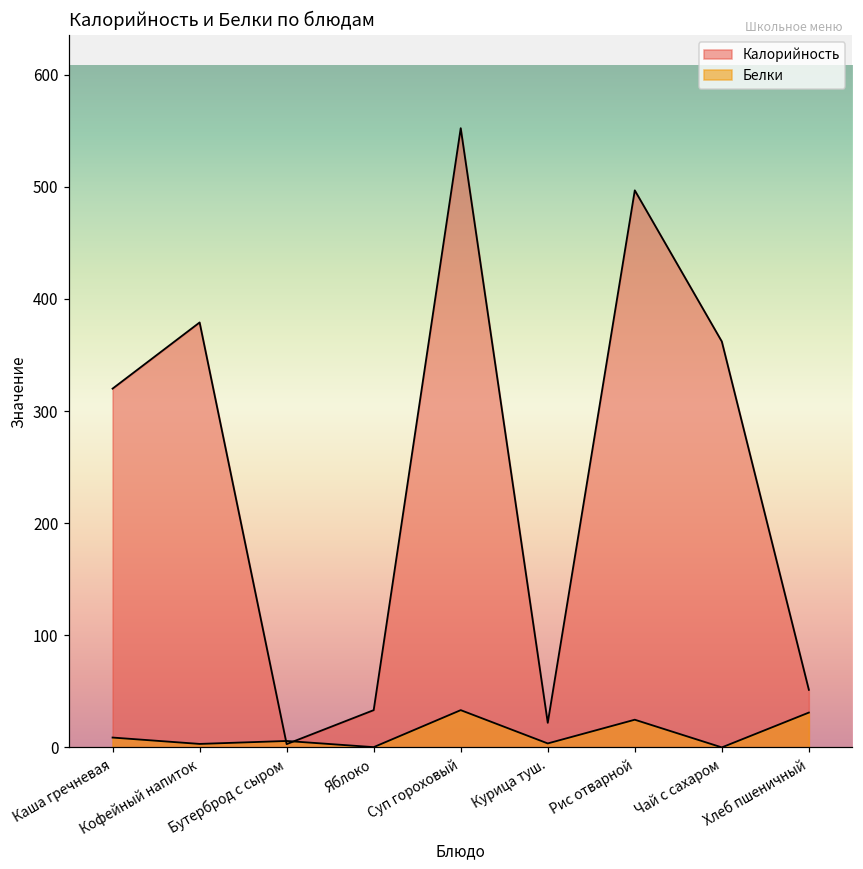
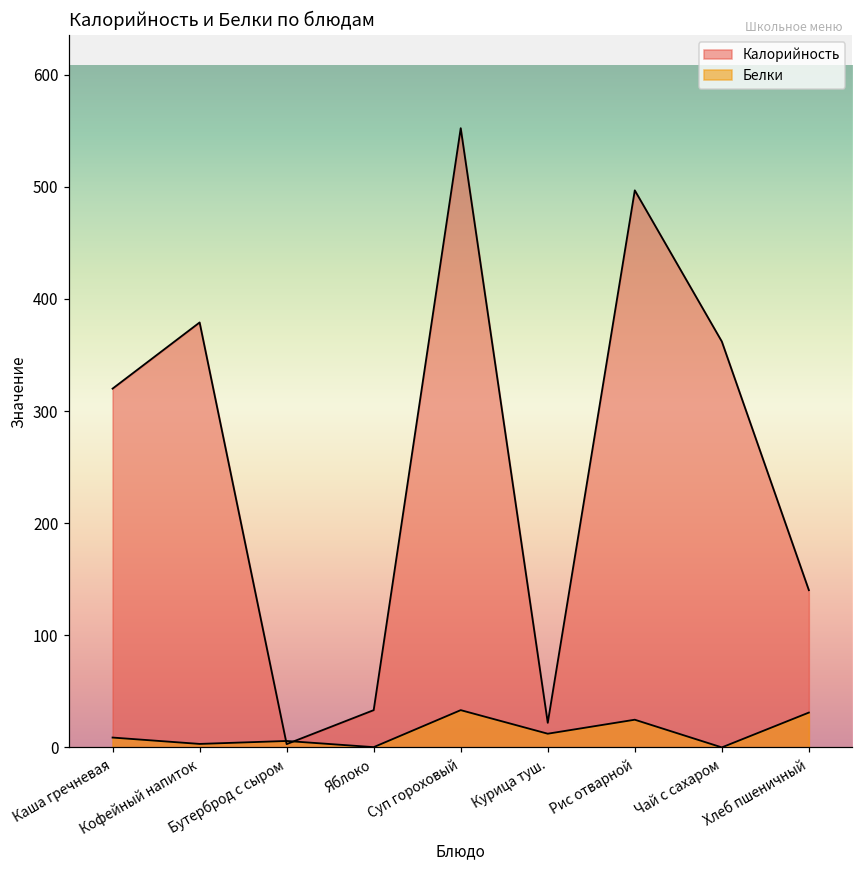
Белки, Курица туш.: 4 -> 12
Калорийность, Хлеб пшеничный: 51 -> 140
